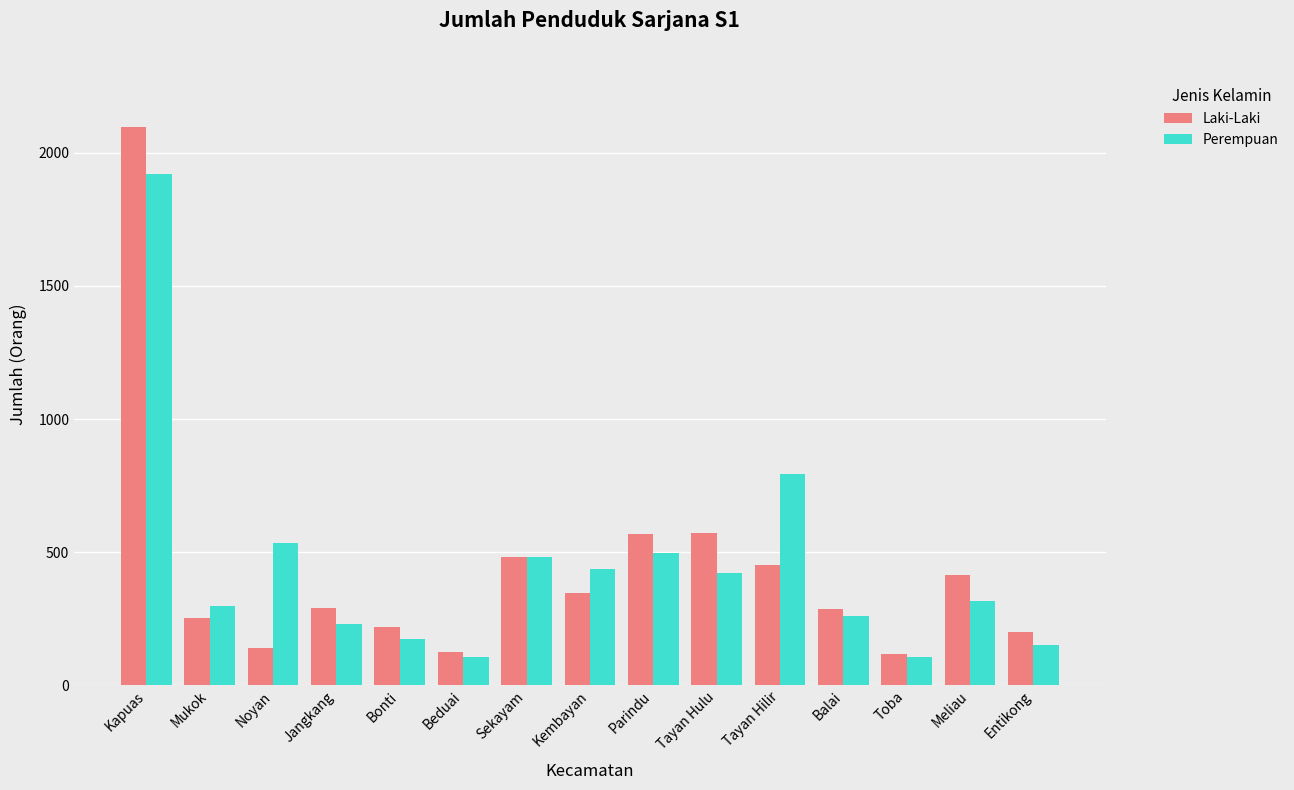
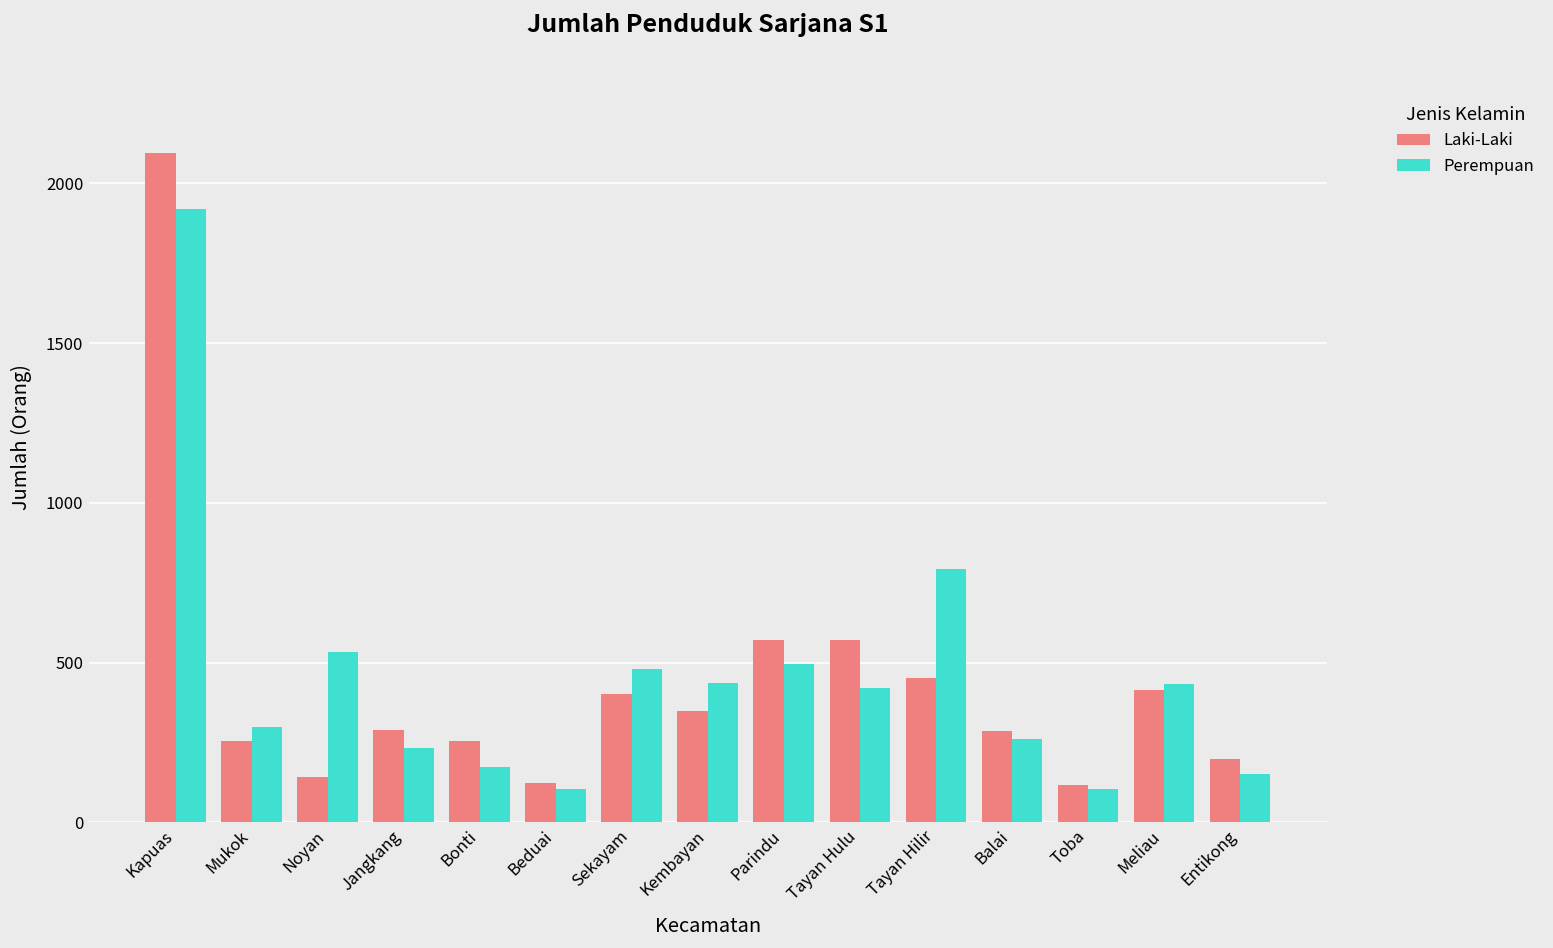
Laki-Laki, Bonti: 220 -> 250
Laki-Laki, Sekayam: 480 -> 400
Perempuan, Meliau: 320 -> 430
